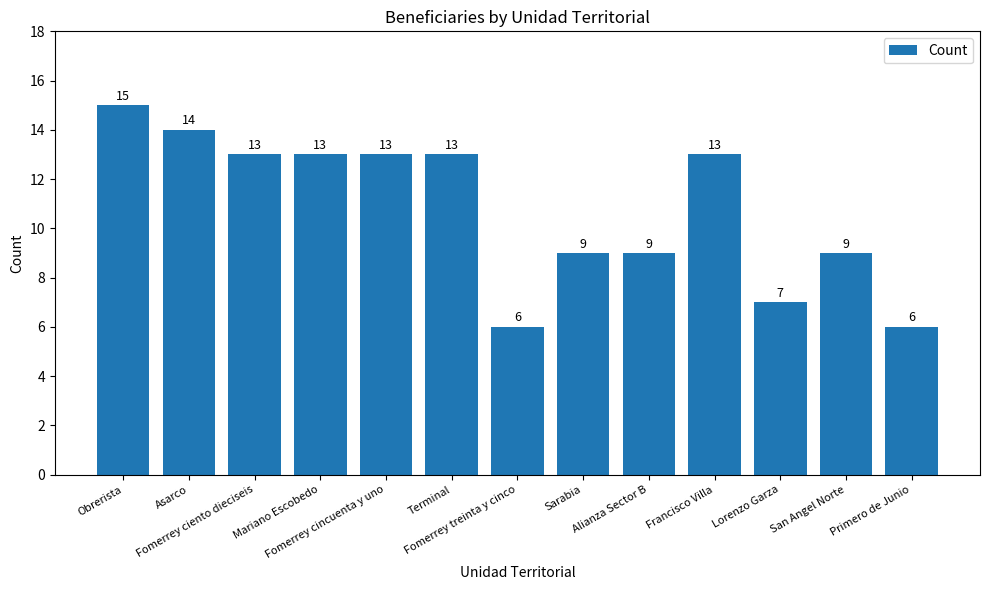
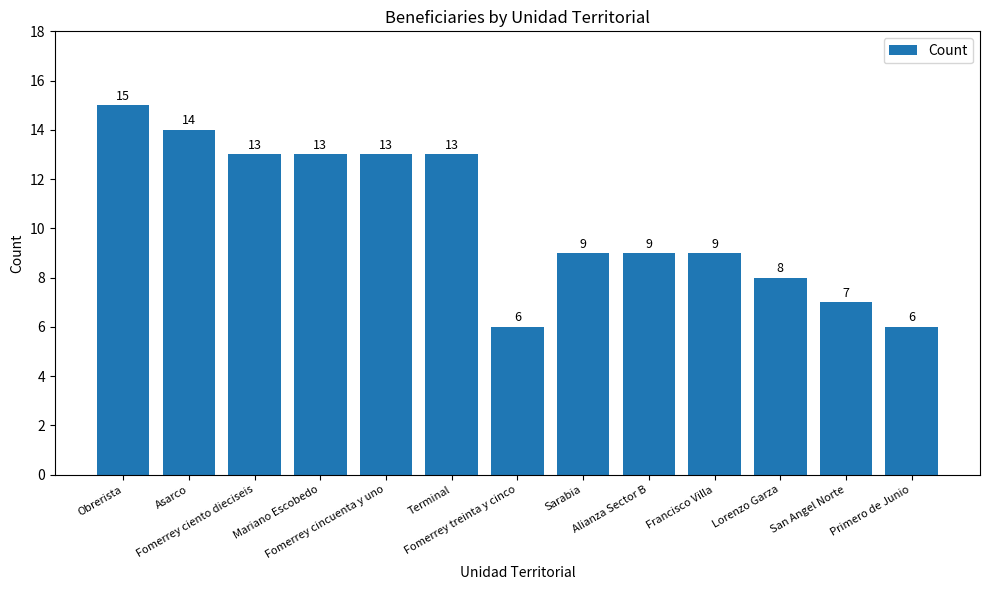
Francisco Villa: 13 -> 9
Lorenzo Garza: 7 -> 8
San Angel Norte: 9 -> 7
